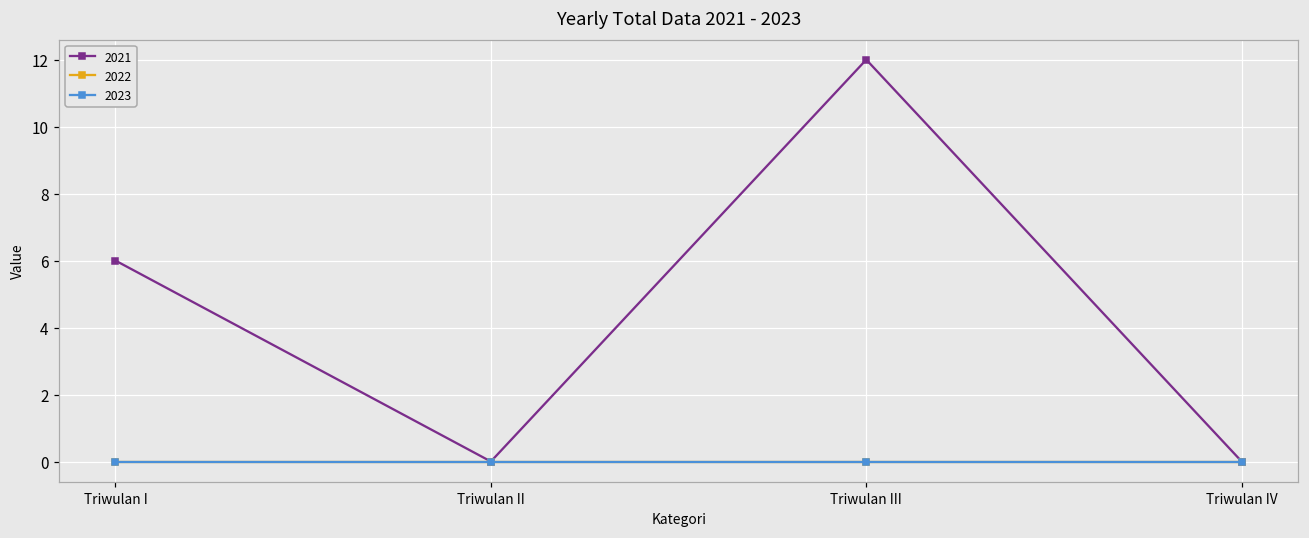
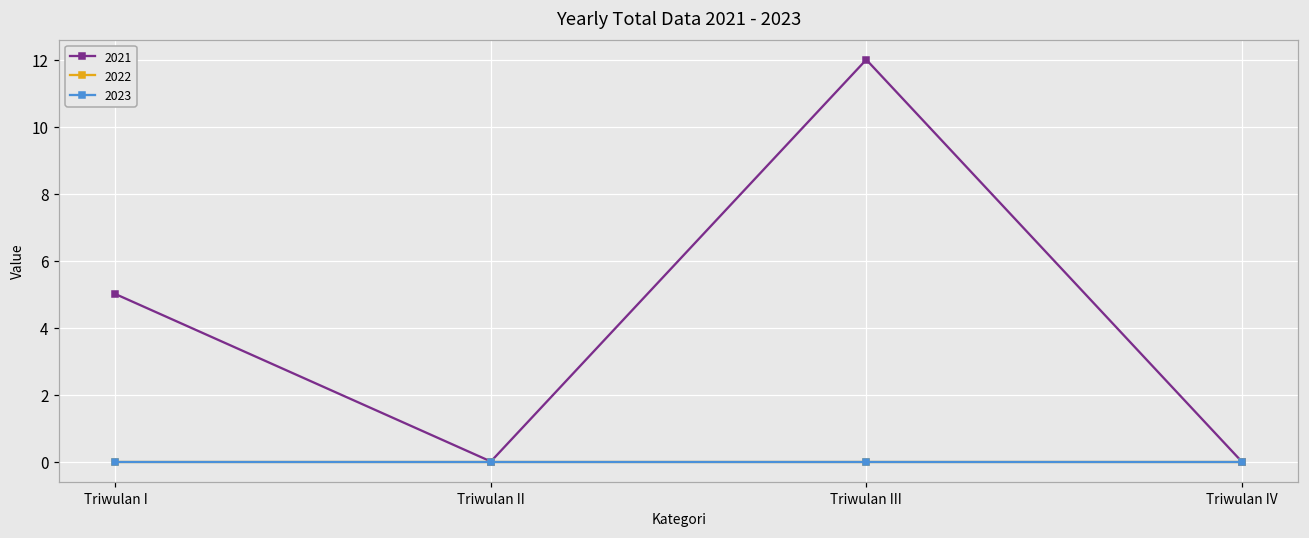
2021, Triwulan I: 6 -> 5
